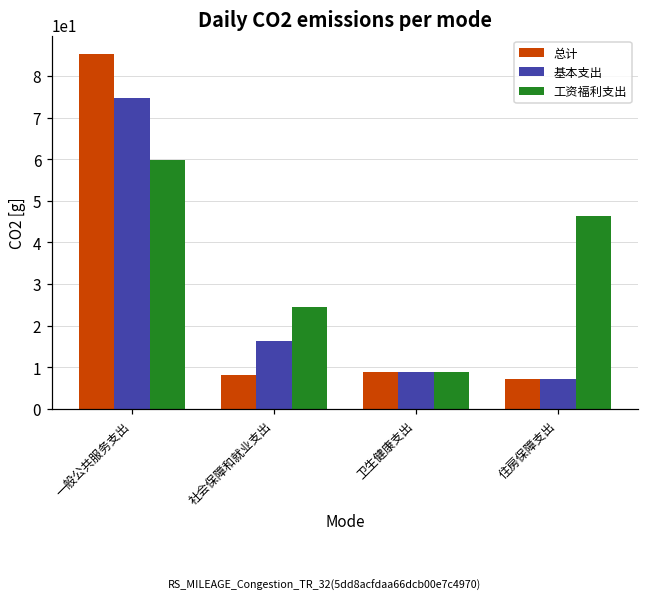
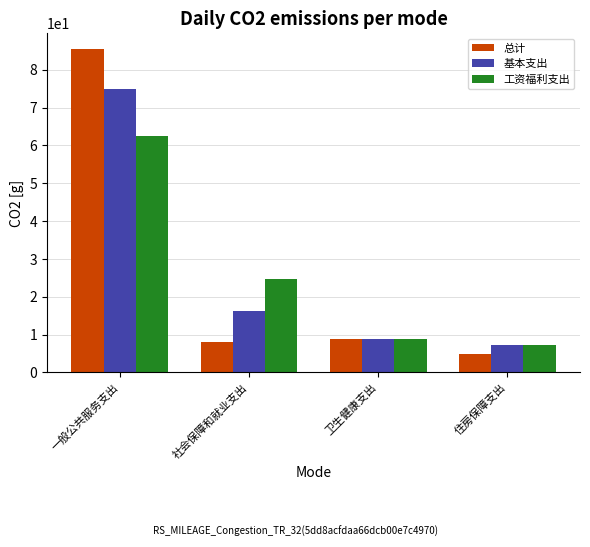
工资福利支出, 一般公共服务支出: 60 -> 62
总计, 住房保障支出: 7 -> 5
工资福利支出, 住房保障支出: 46 -> 7
